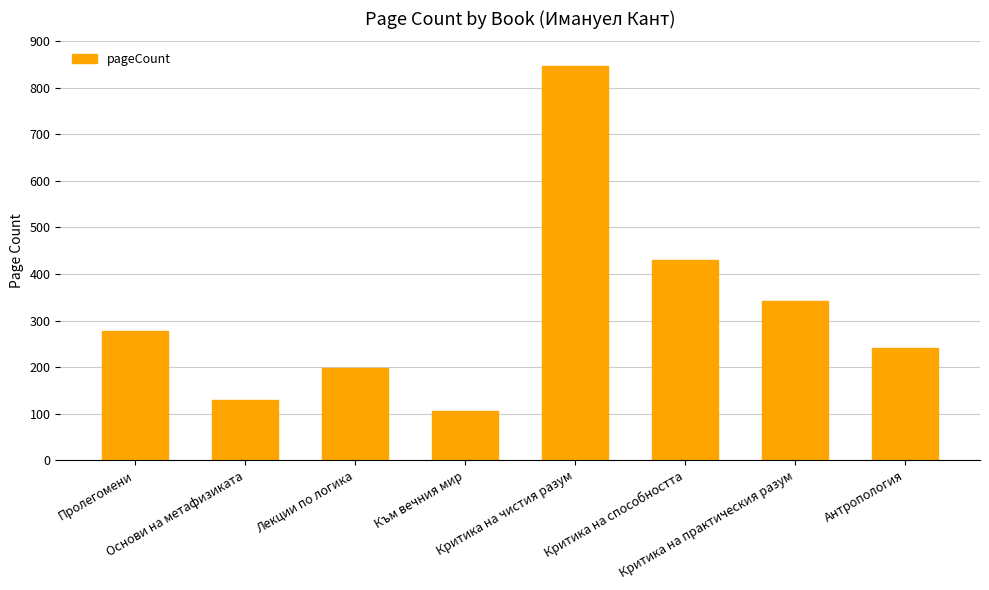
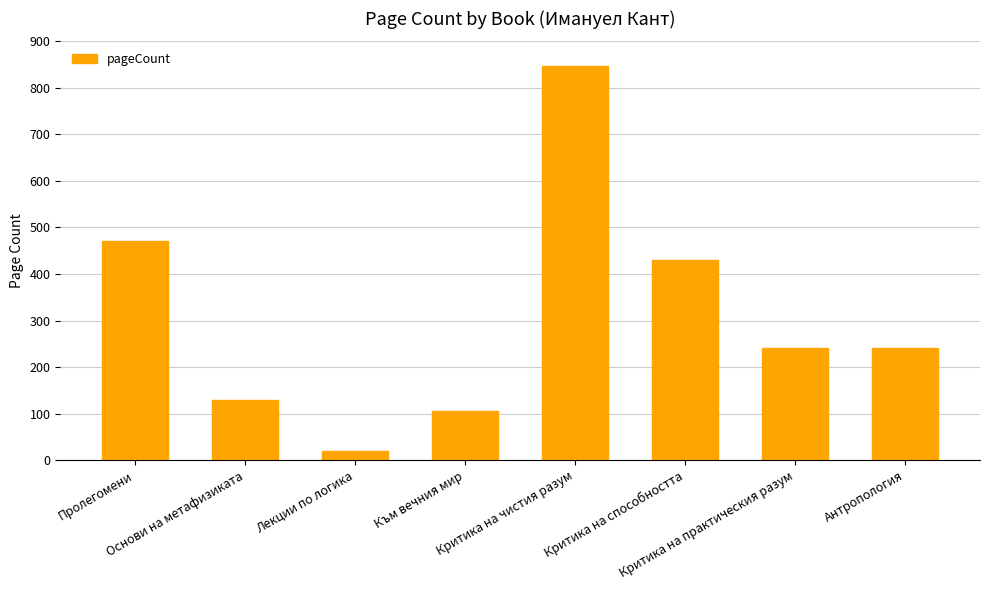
Пролегомени: 280 -> 470
Лекции по логика: 200 -> 20
Критика на практическия разум: 340 -> 240
